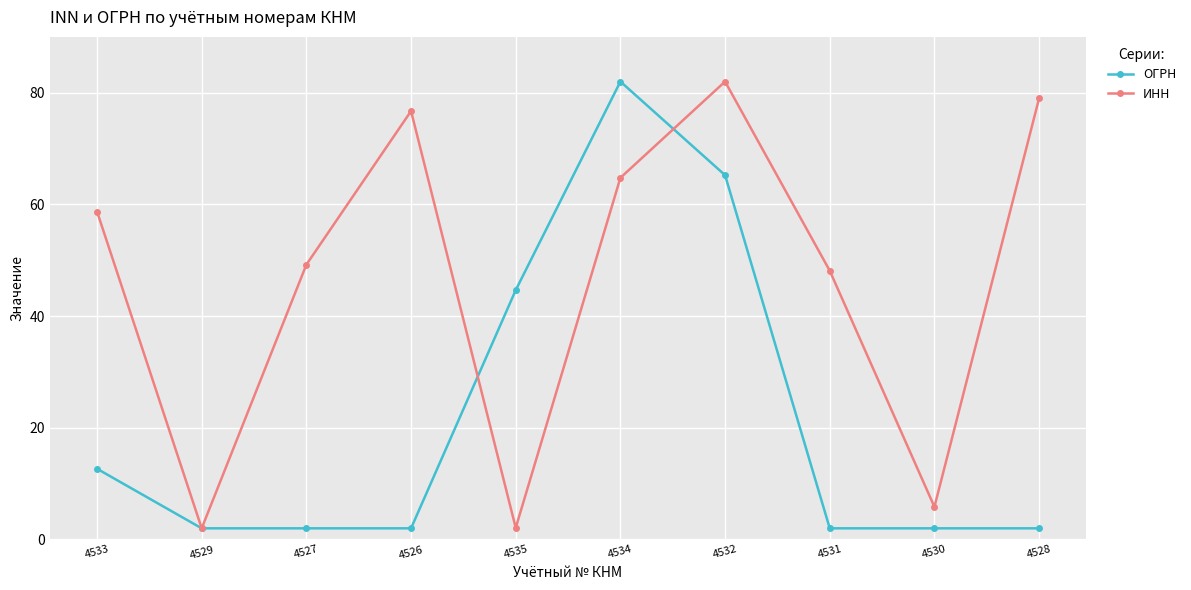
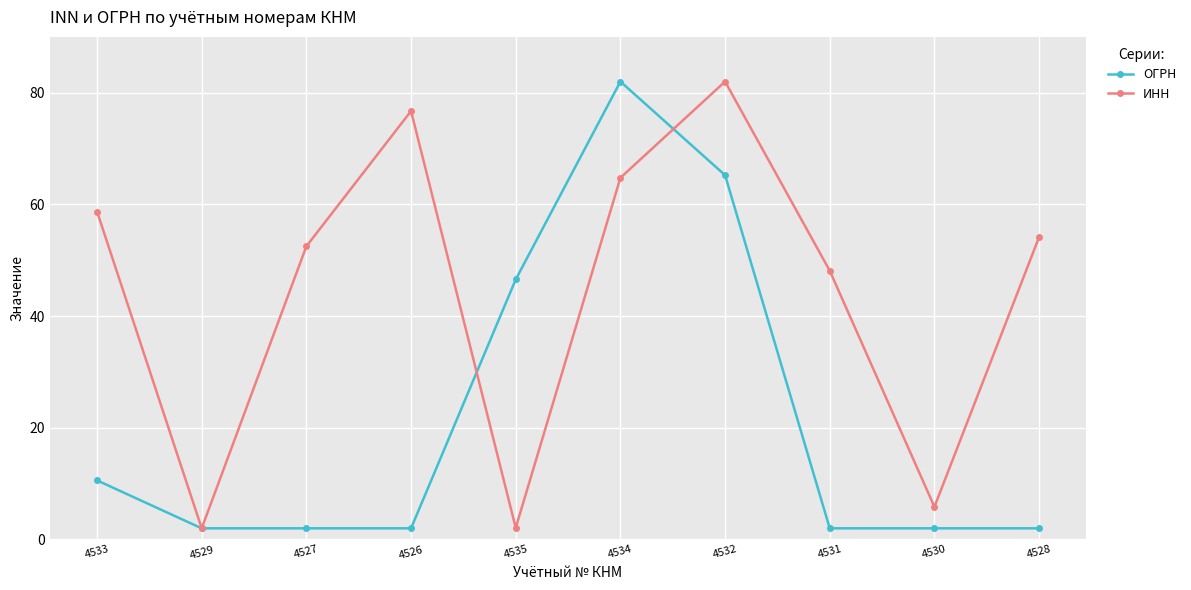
ОГРН, 4533: 13 -> 11
ИНН, 4527: 49 -> 52
ОГРН, 4535: 45 -> 47
ИНН, 4528: 79 -> 54
